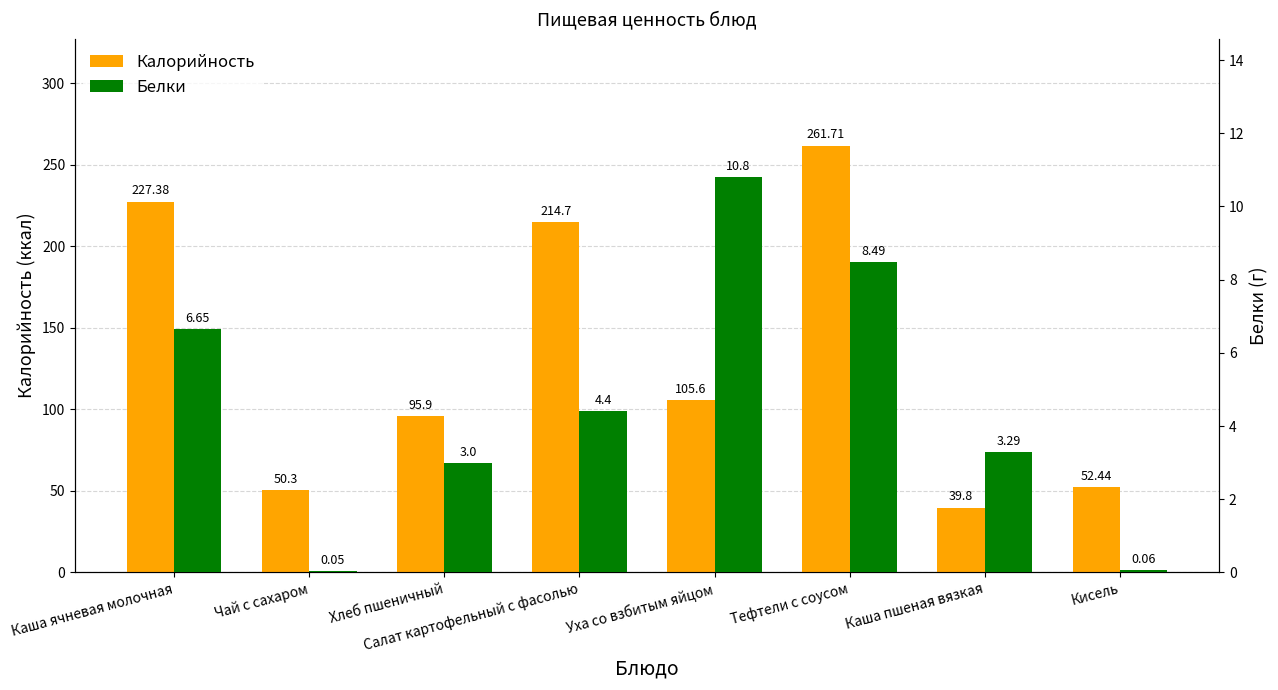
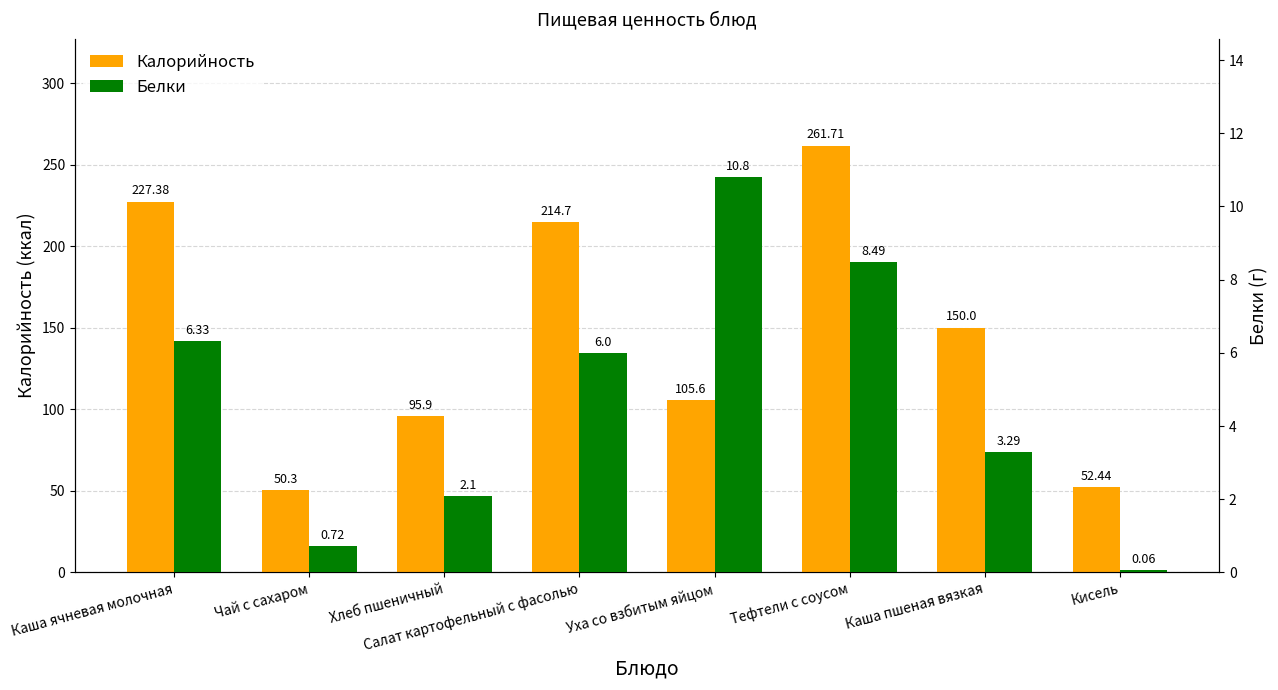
Калорийность, Каша пшеная вязкая: 39.8 -> 150.0
Белки, Каша ячневая молочная: 6.65 -> 6.33
Белки, Чай с сахаром: 0.05 -> 0.72
Белки, Хлеб пшеничный: 3.0 -> 2.1
Белки, Салат картофельный с фасолью: 4.4 -> 6.0
